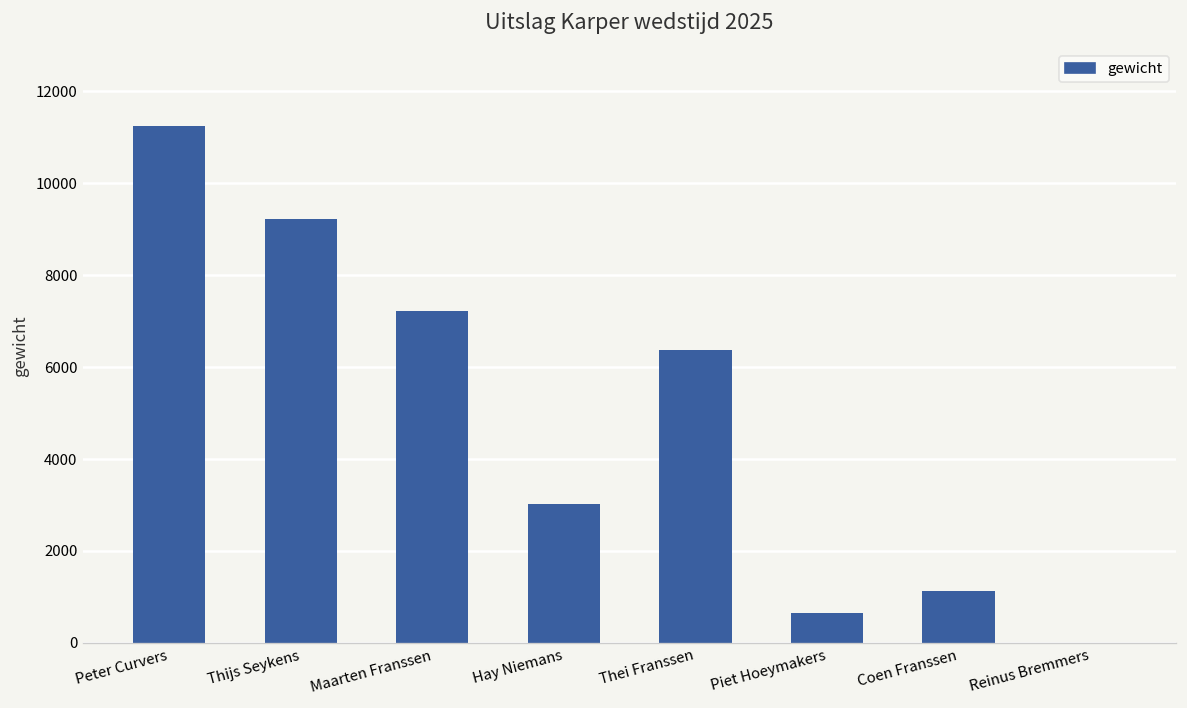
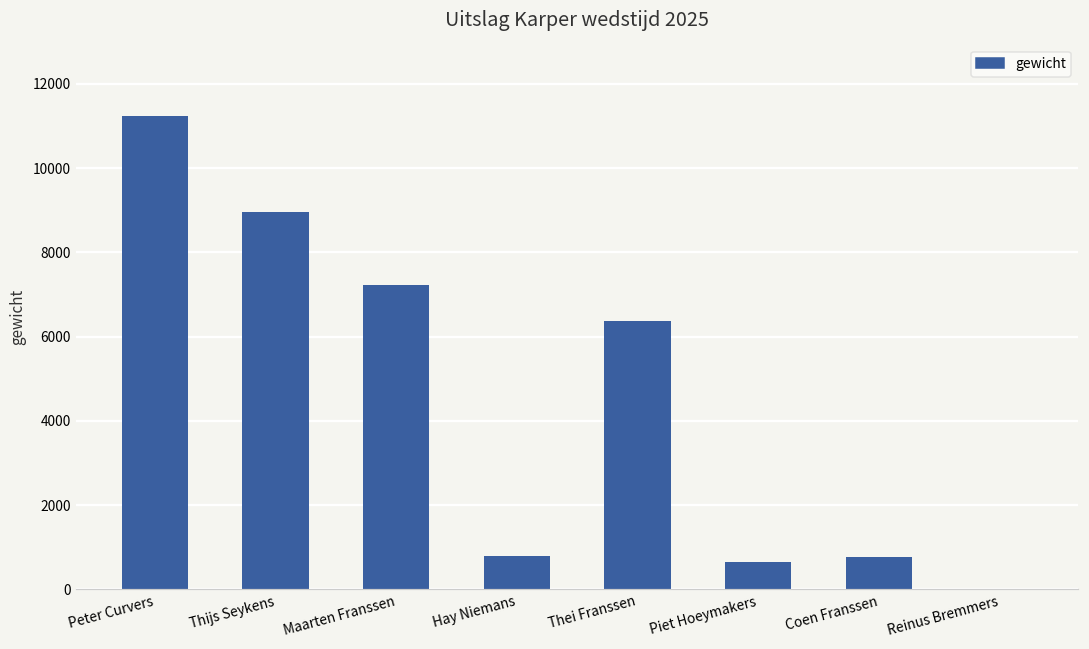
Thijs Seykens: 9200 -> 9000
Hay Niemans: 3000 -> 800
Coen Franssen: 1100 -> 800
